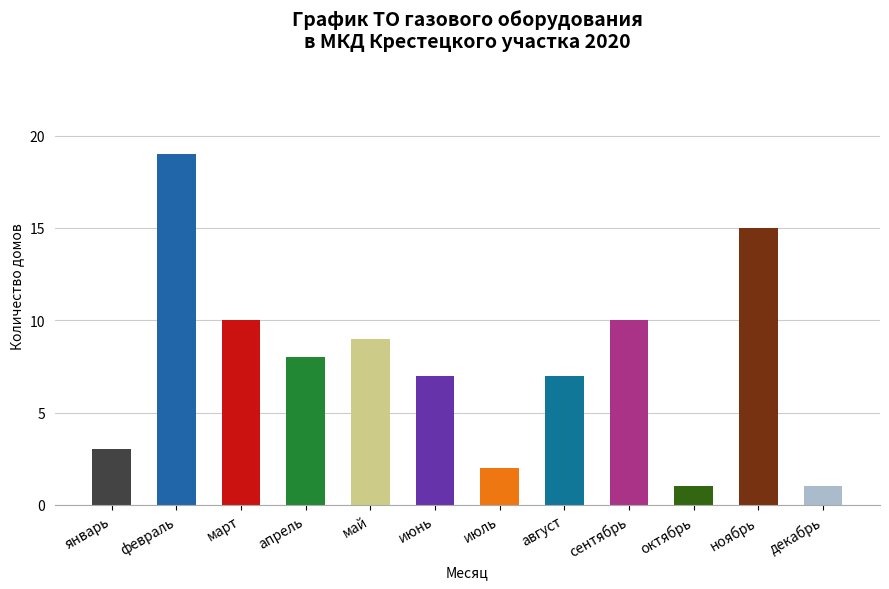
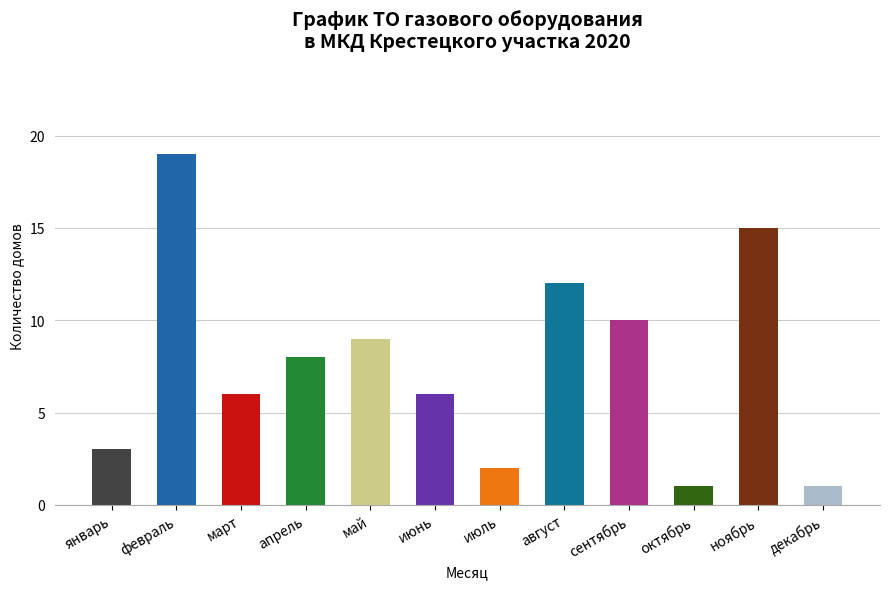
март: 10 -> 6
июнь: 7 -> 6
август: 7 -> 12
